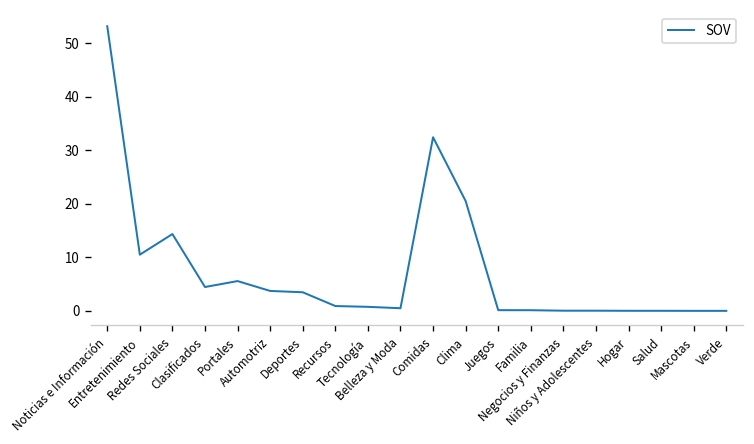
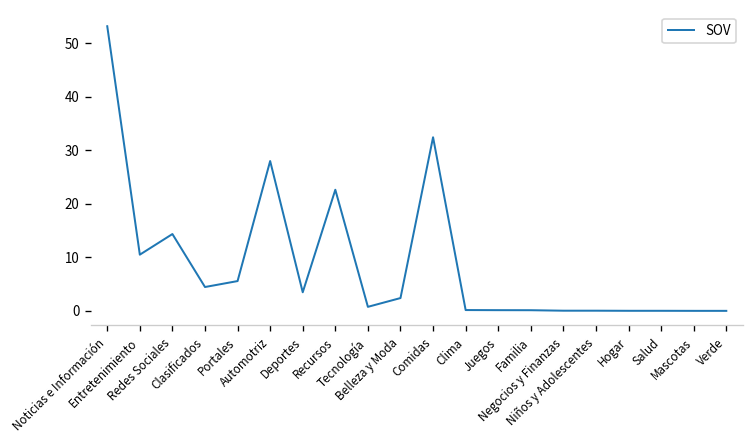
Automotriz: 4 -> 28
Recursos: 1 -> 23
Belleza y Moda: 1 -> 2
Clima: 21 -> 0
